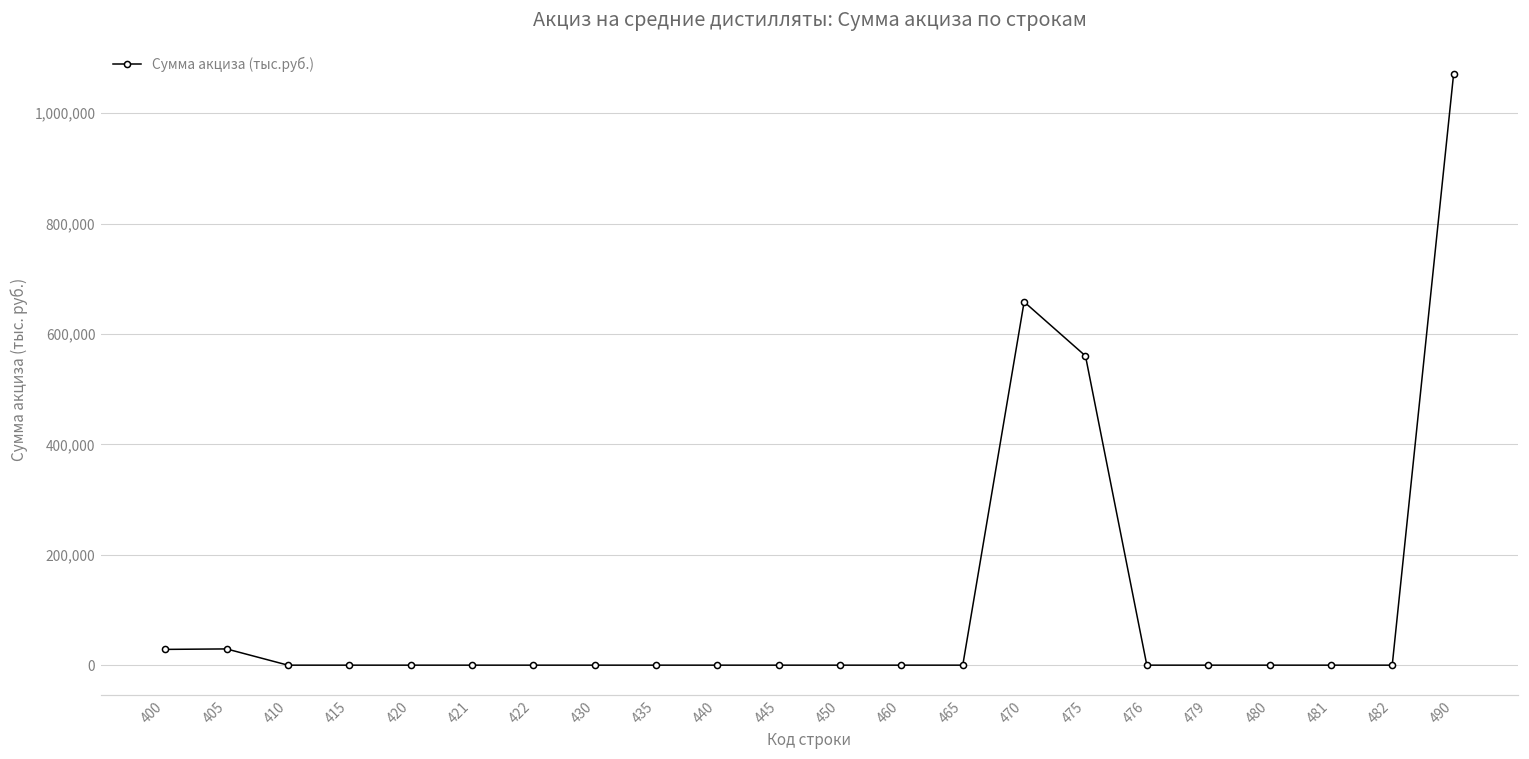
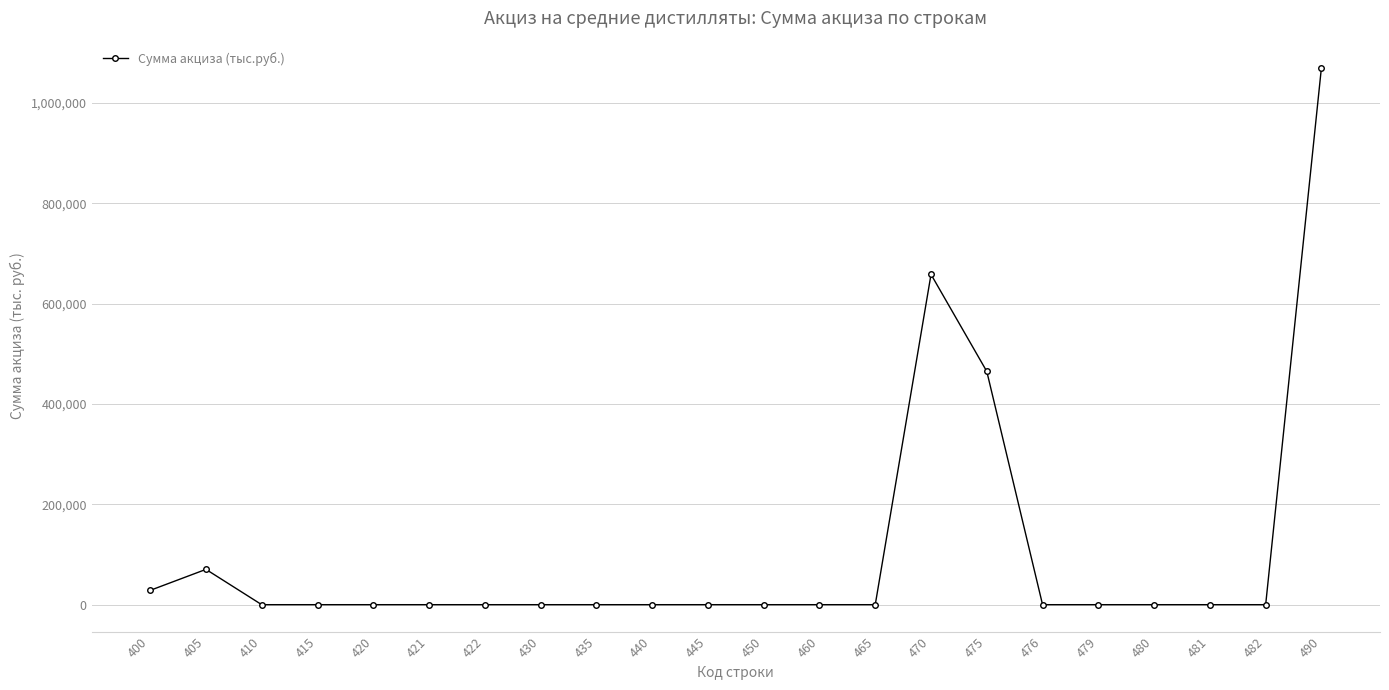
405: 30,000 -> 70,000
475: 560,000 -> 460,000
